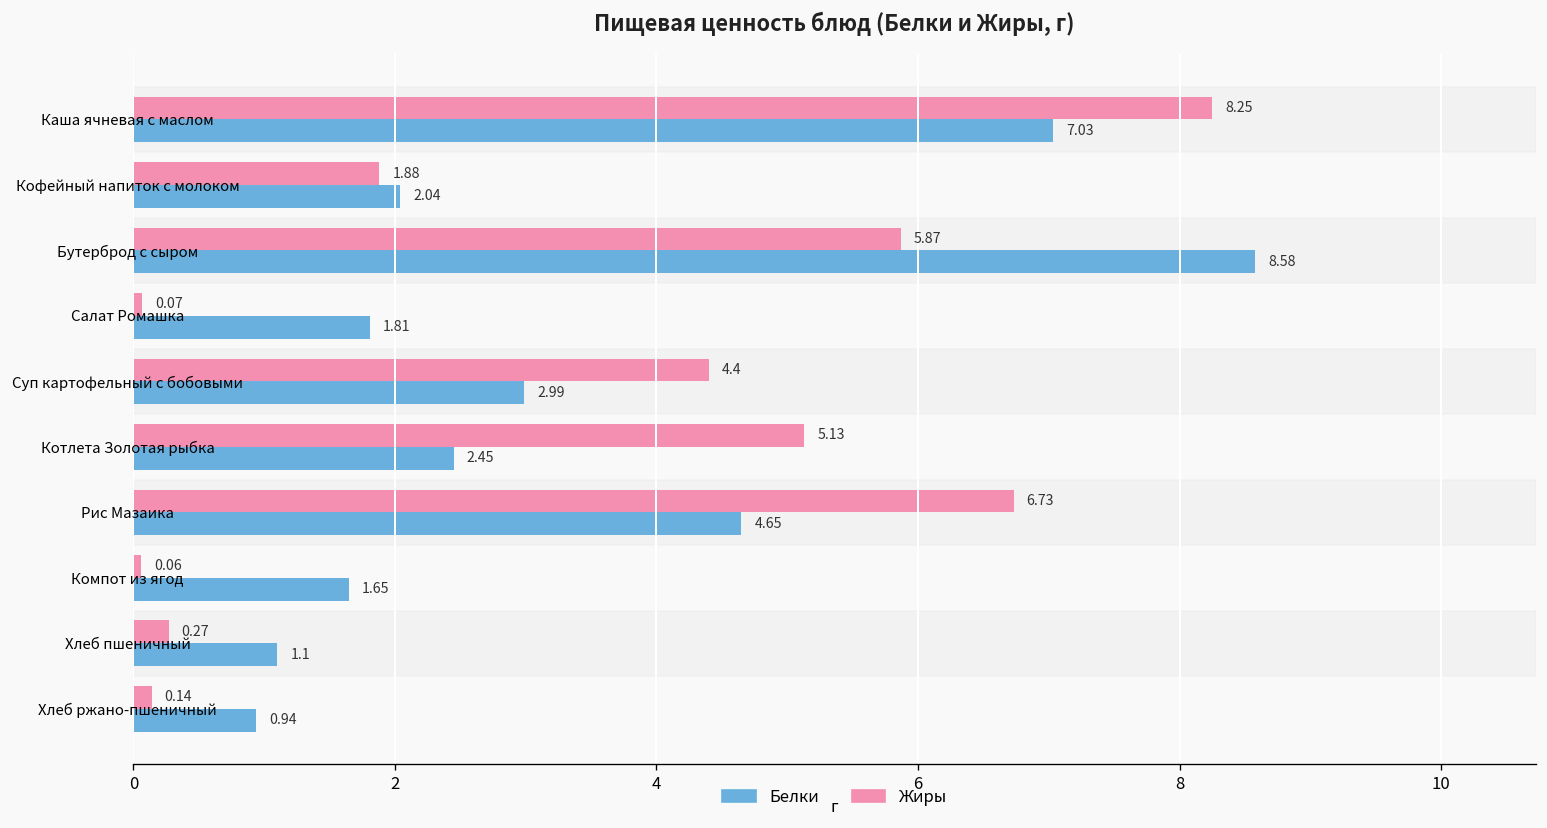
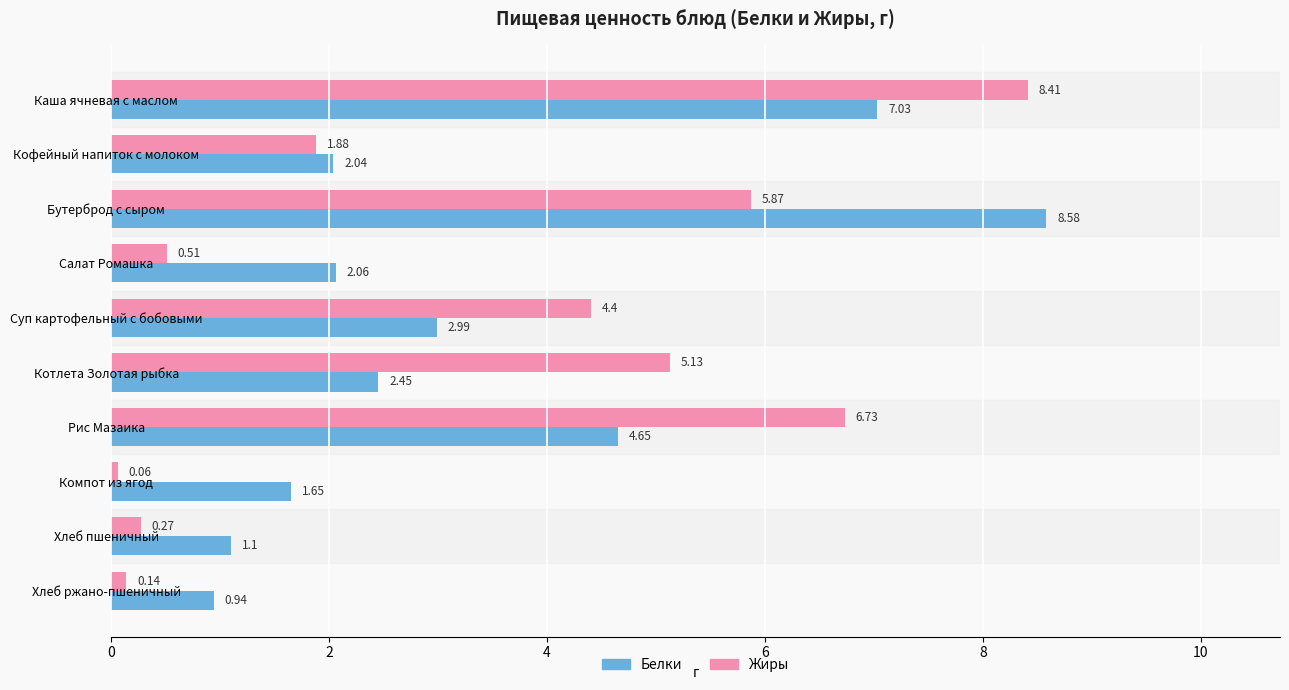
Жиры, Каша ячневая с маслом: 8.25 -> 8.41
Жиры, Салат Ромашка: 0.07 -> 0.51
Белки, Салат Ромашка: 1.81 -> 2.06
